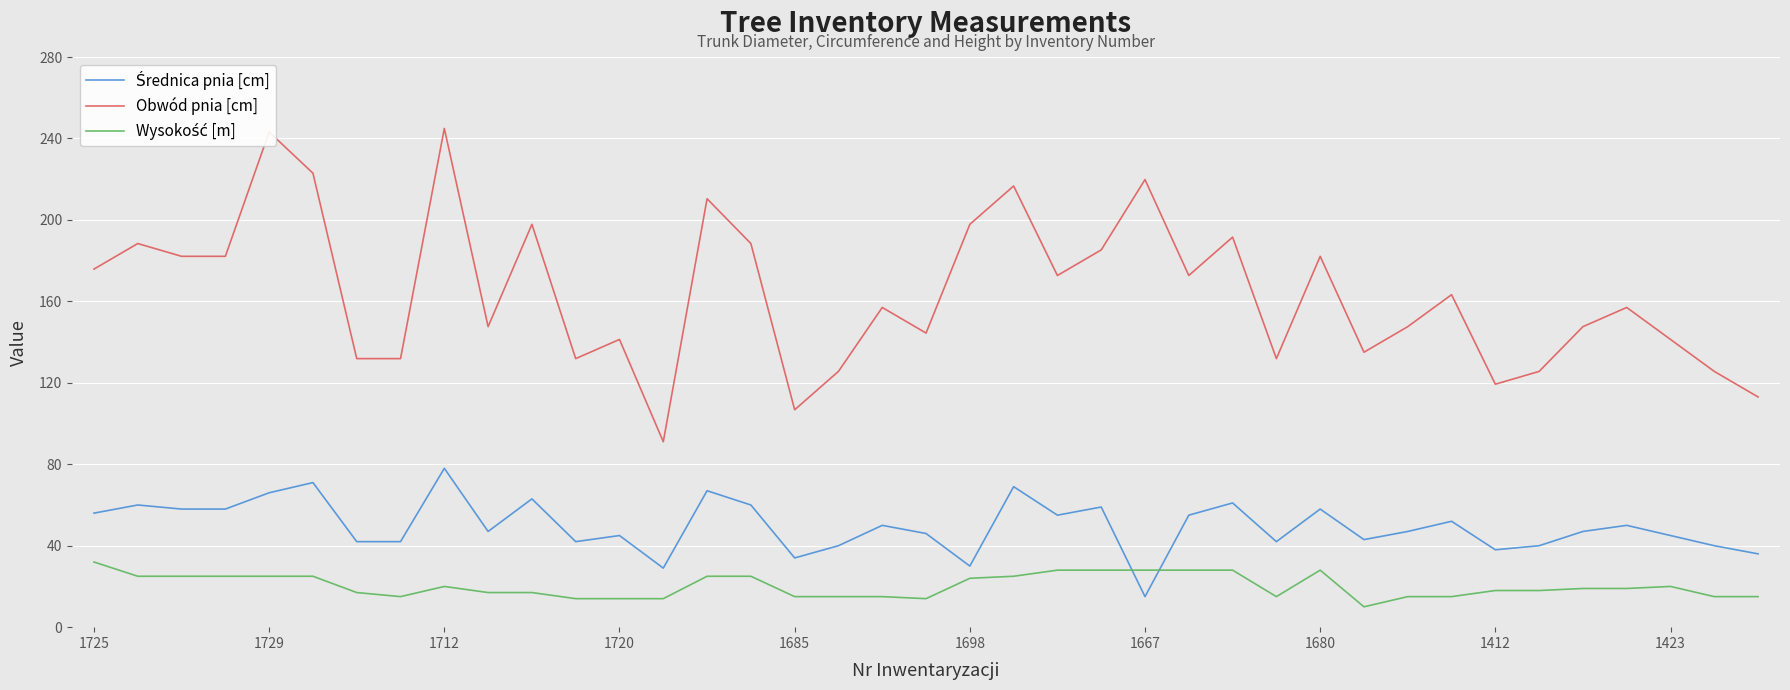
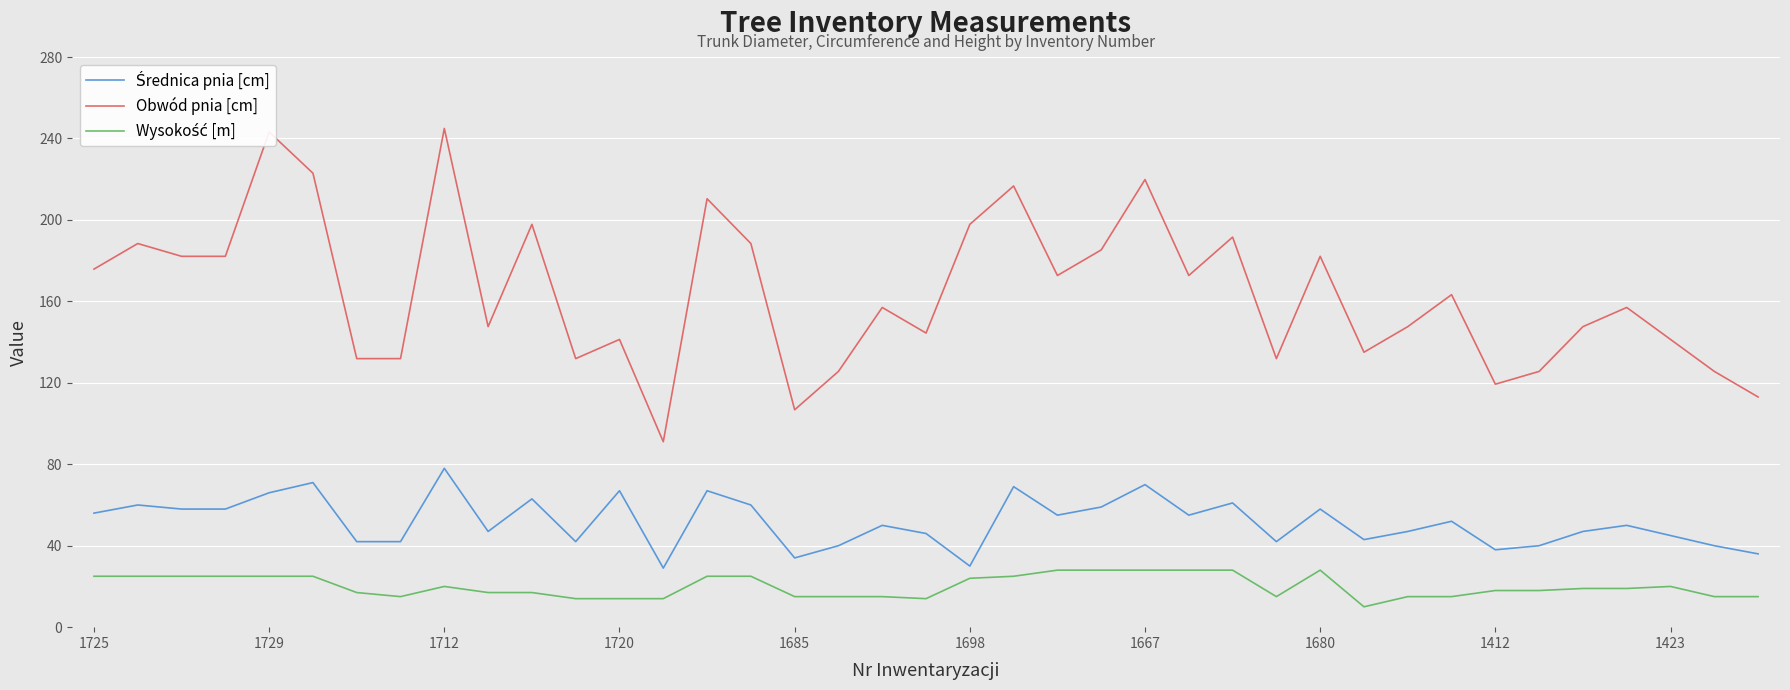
Wysokość [m], 1725: 32 -> 25
Średnica pnia [cm], 1720: 45 -> 67
Średnica pnia [cm], 1667: 15 -> 70
